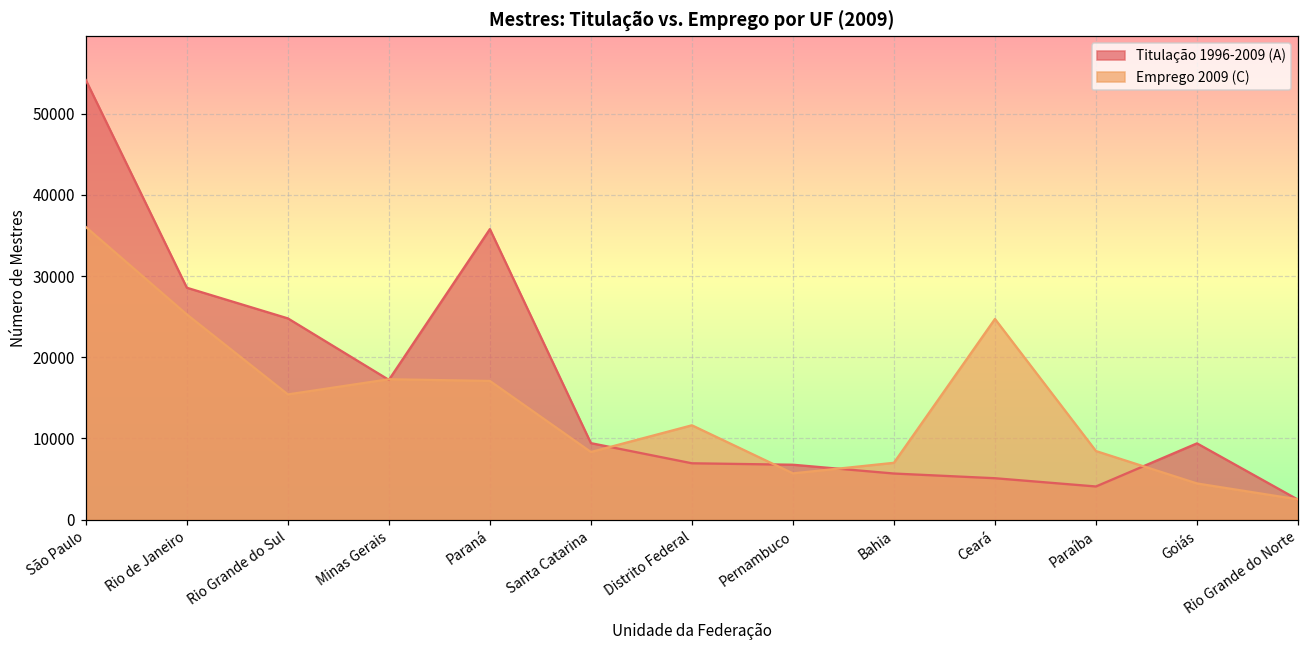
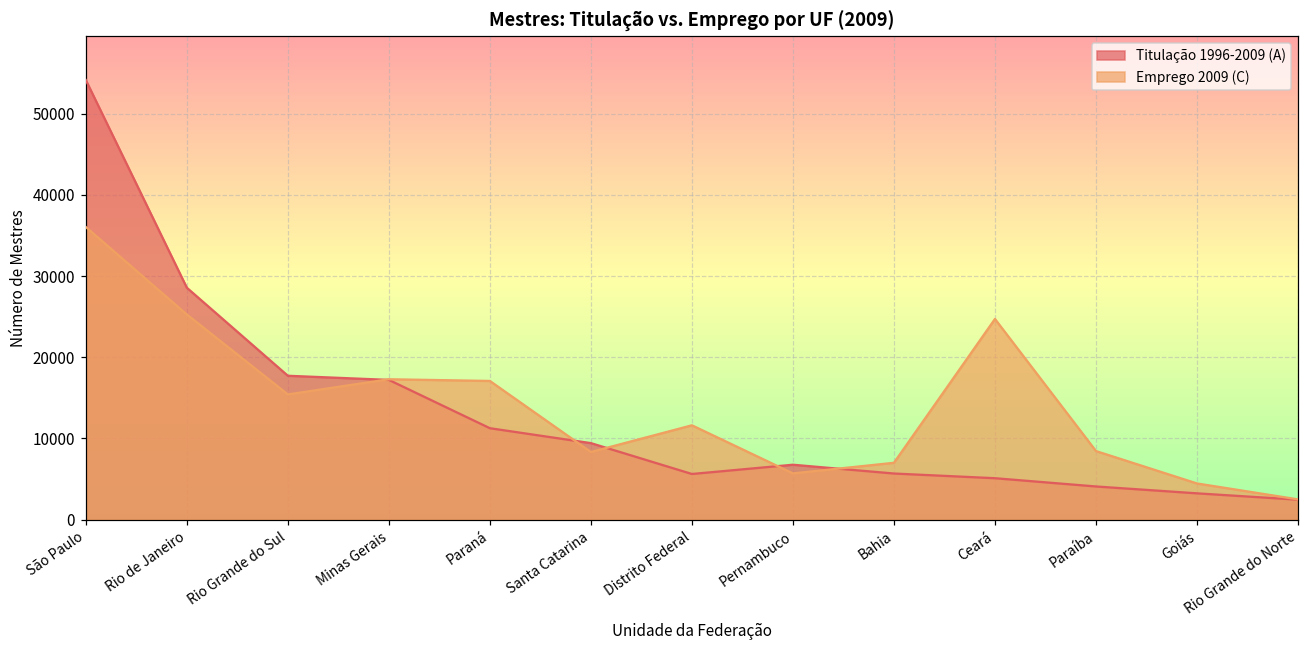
Titulação 1996-2009 (A), Rio Grande do Sul: 25000 -> 18000
Titulação 1996-2009 (A), Paraná: 36000 -> 11000
Titulação 1996-2009 (A), Distrito Federal: 7000 -> 6000
Titulação 1996-2009 (A), Goiás: 9000 -> 3000
